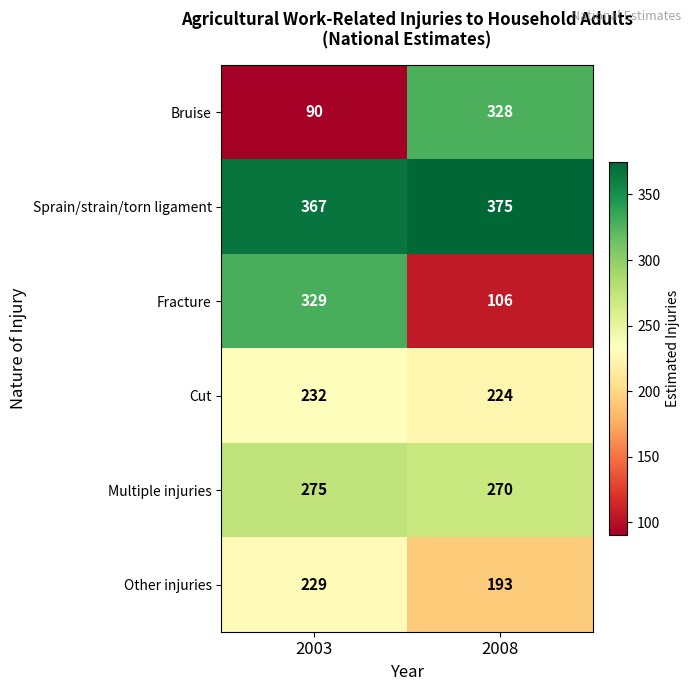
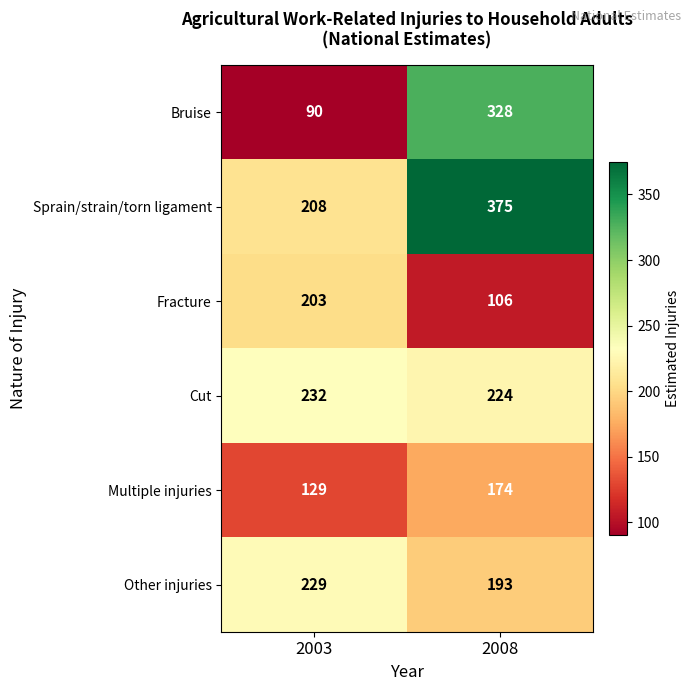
Sprain/strain/torn ligament, 2003: 367 -> 208
Fracture, 2003: 329 -> 203
Multiple injuries, 2003: 275 -> 129
Multiple injuries, 2008: 270 -> 174
